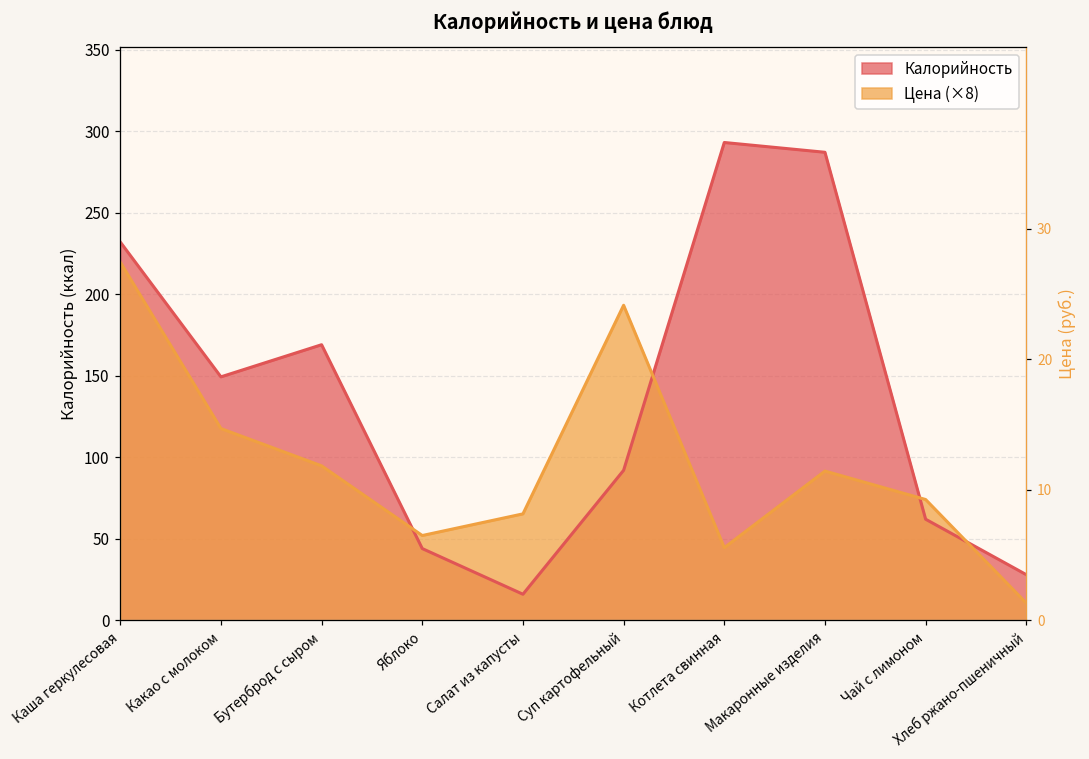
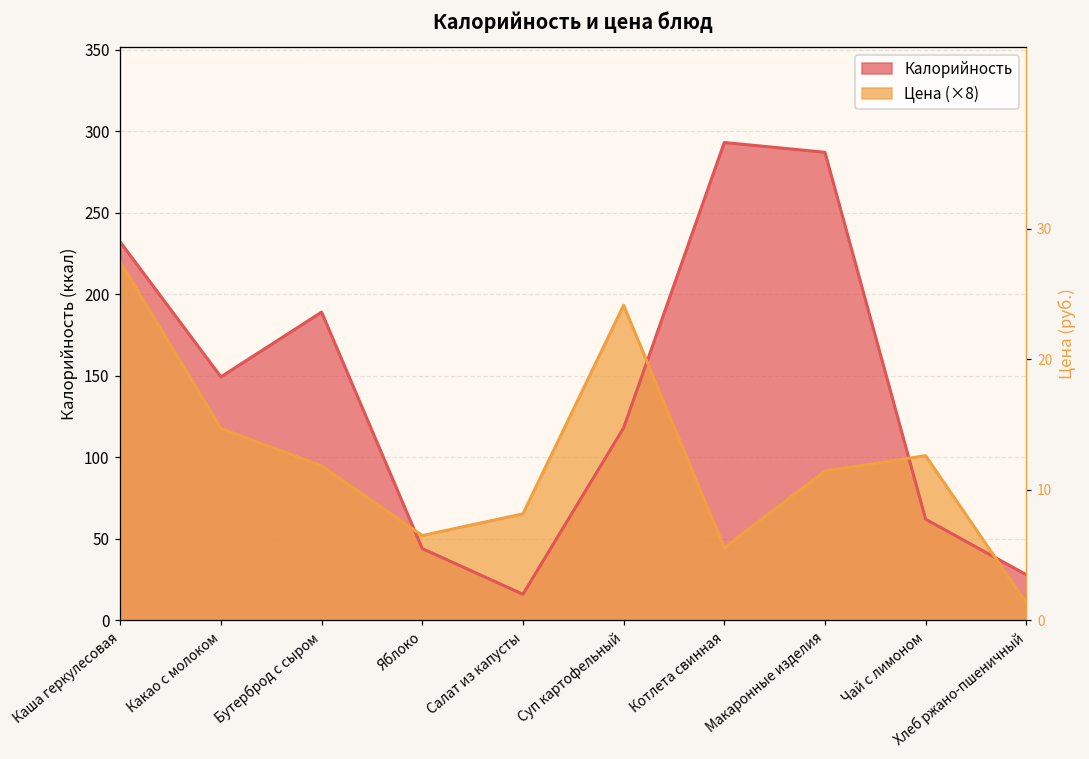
Калорийность, Бутерброд с сыром: 169 -> 189
Калорийность, Суп картофельный: 92 -> 118
Цена (×8), Чай с лимоном: 74 -> 101
